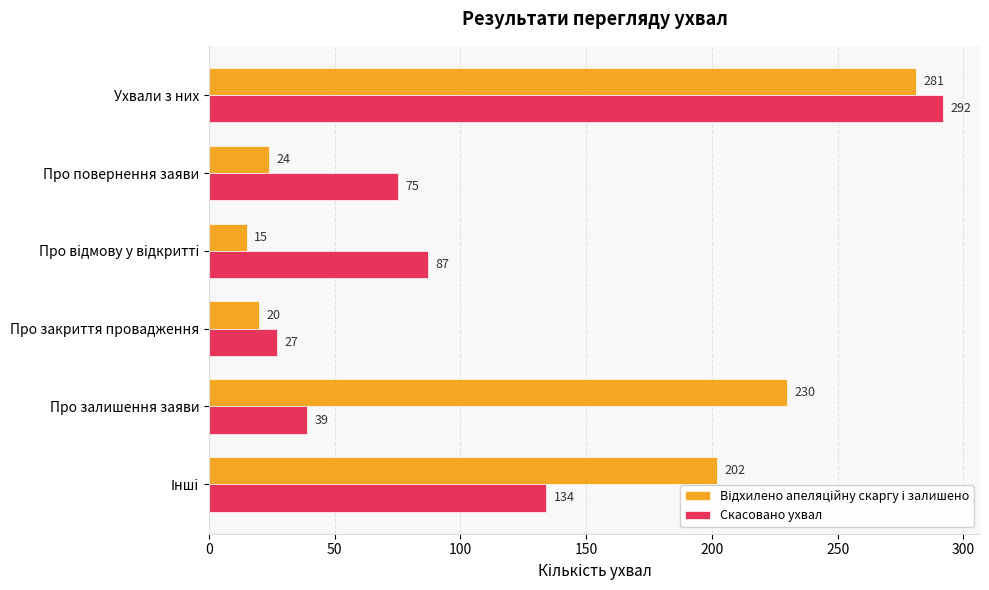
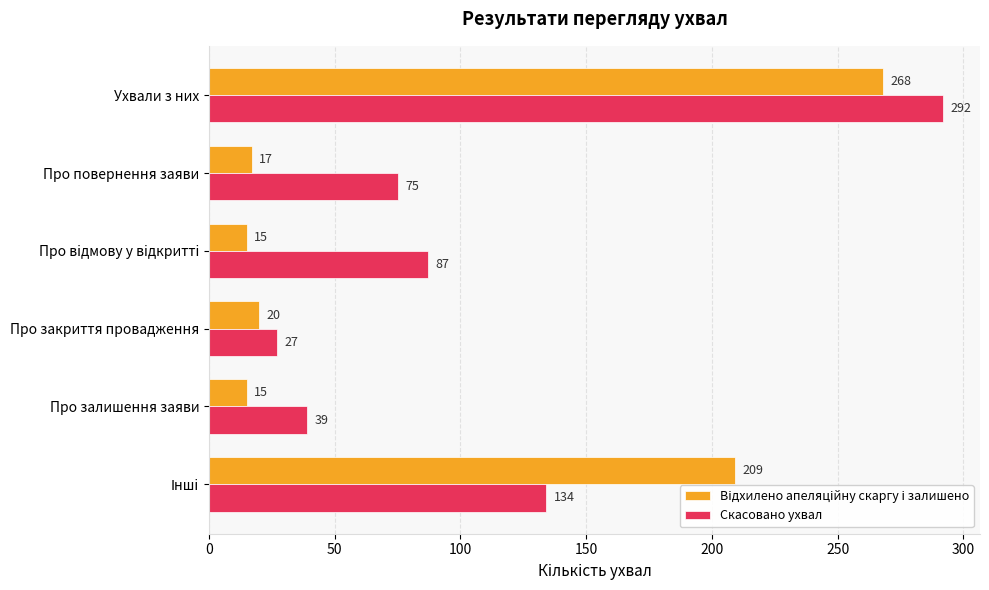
Відхилено апеляційну скаргу і залишено, Ухвали з них: 281 -> 268
Відхилено апеляційну скаргу і залишено, Про повернення заяви: 24 -> 17
Відхилено апеляційну скаргу і залишено, Про залишення заяви: 230 -> 15
Відхилено апеляційну скаргу і залишено, Інші: 202 -> 209
